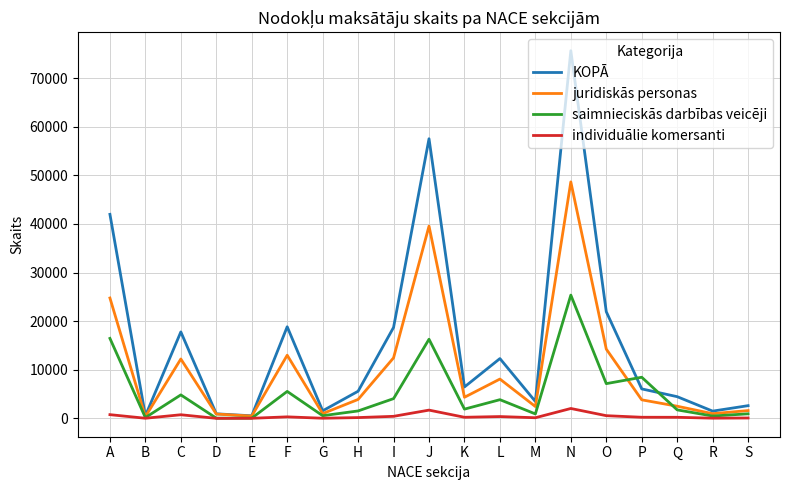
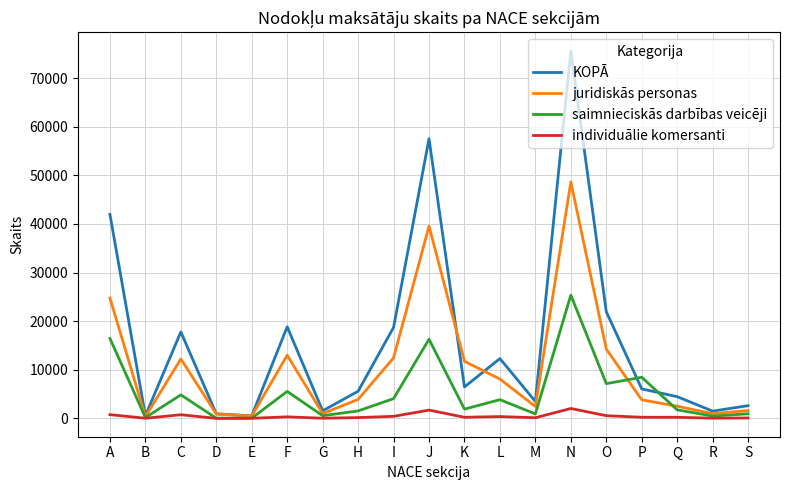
juridiskās personas, K: 4000 -> 12000
